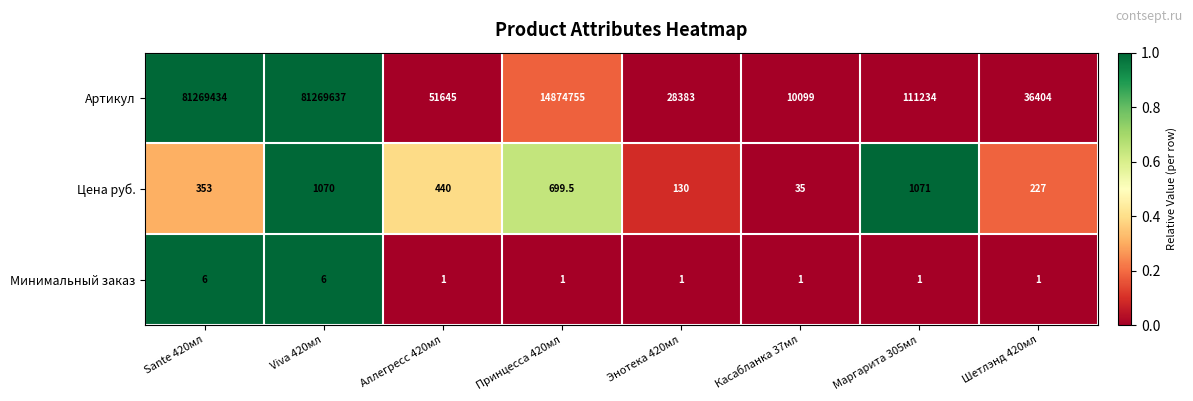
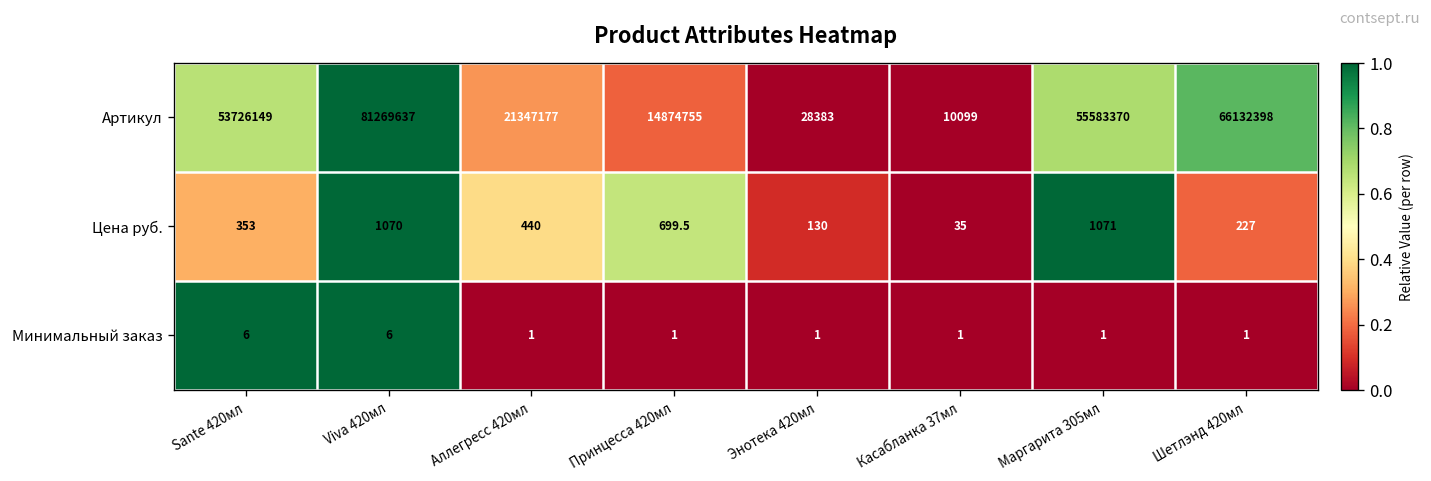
Артикул, Sante 420мл: 81269434 -> 53726149
Артикул, Аллегресс 420мл: 51645 -> 21347177
Артикул, Маргарита 305мл: 111234 -> 55583370
Артикул, Шетлэнд 420мл: 36404 -> 66132398
